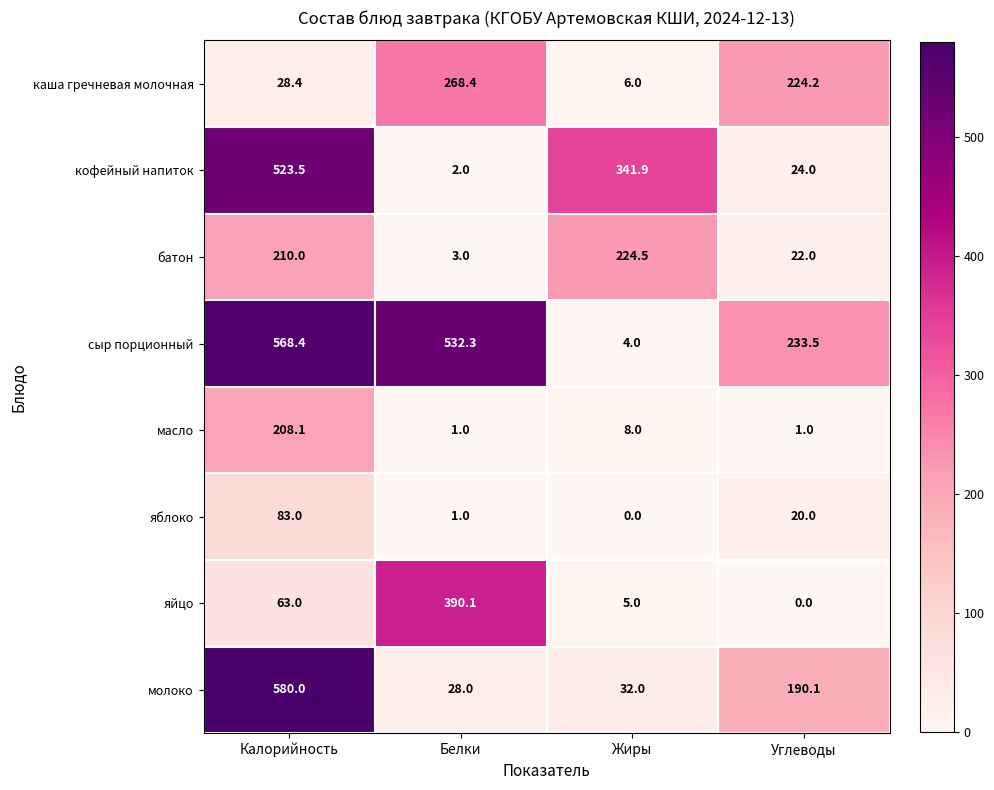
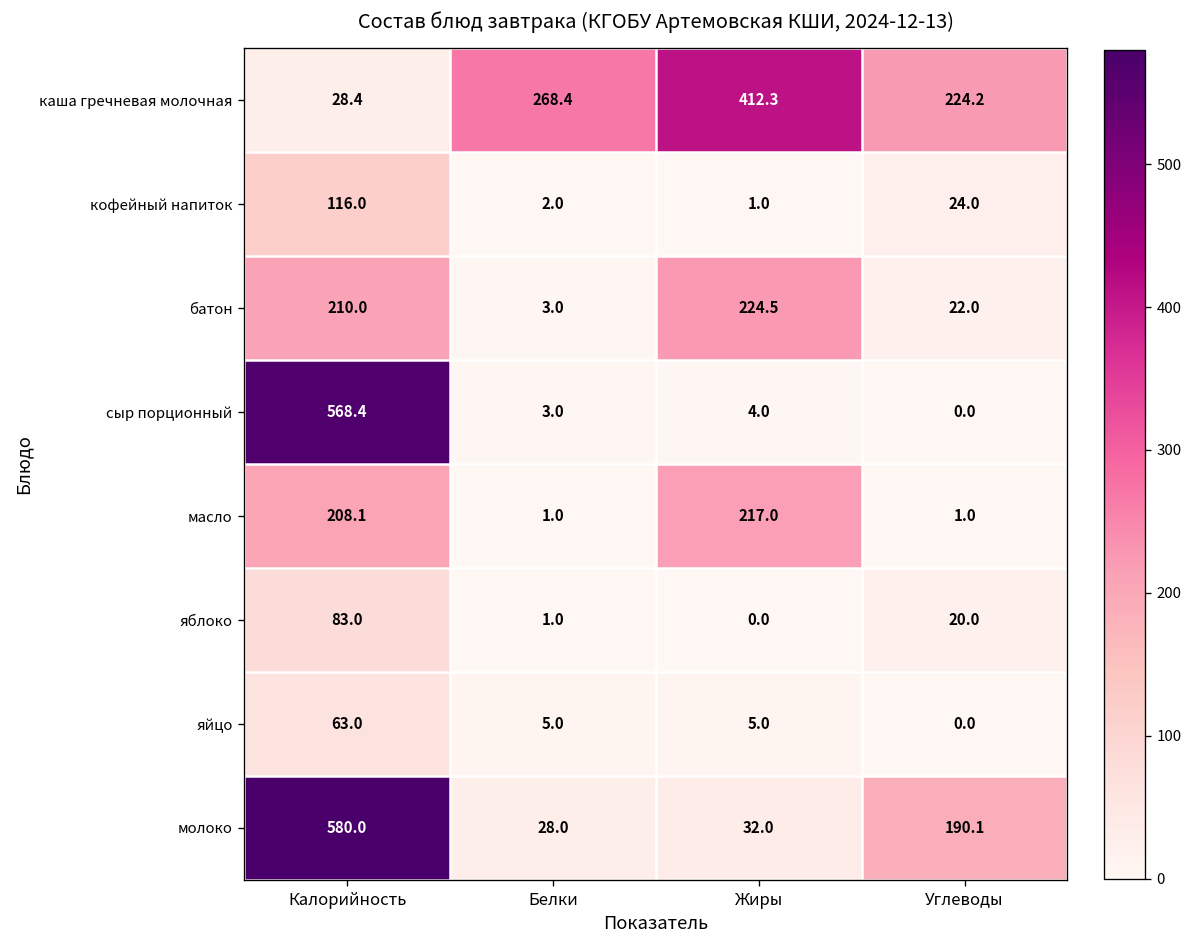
каша гречневая молочная, Жиры: 6.0 -> 412.3
кофейный напиток, Калорийность: 523.5 -> 116.0
кофейный напиток, Жиры: 341.9 -> 1.0
сыр порционный, Белки: 532.3 -> 3.0
сыр порционный, Углеводы: 233.5 -> 0.0
масло, Жиры: 8.0 -> 217.0
яйцо, Белки: 390.1 -> 5.0
